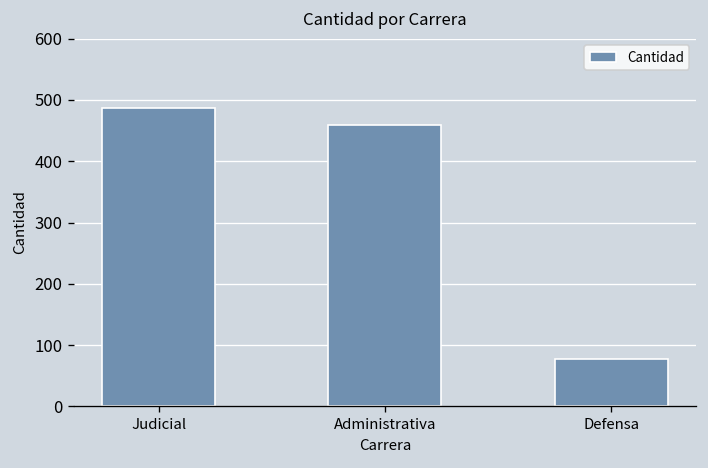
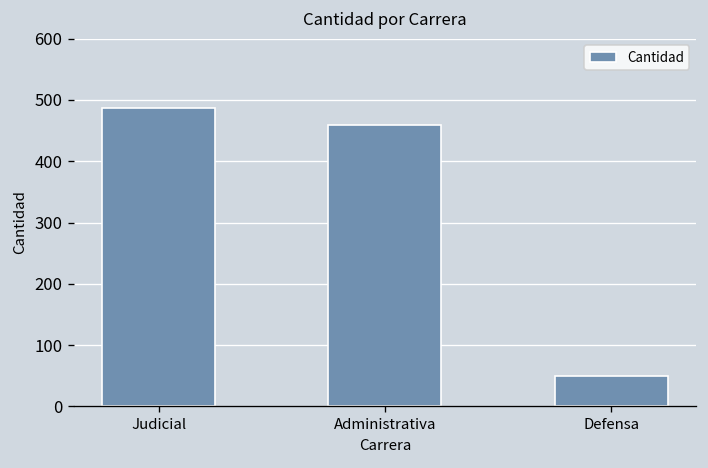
Defensa: 80 -> 50
